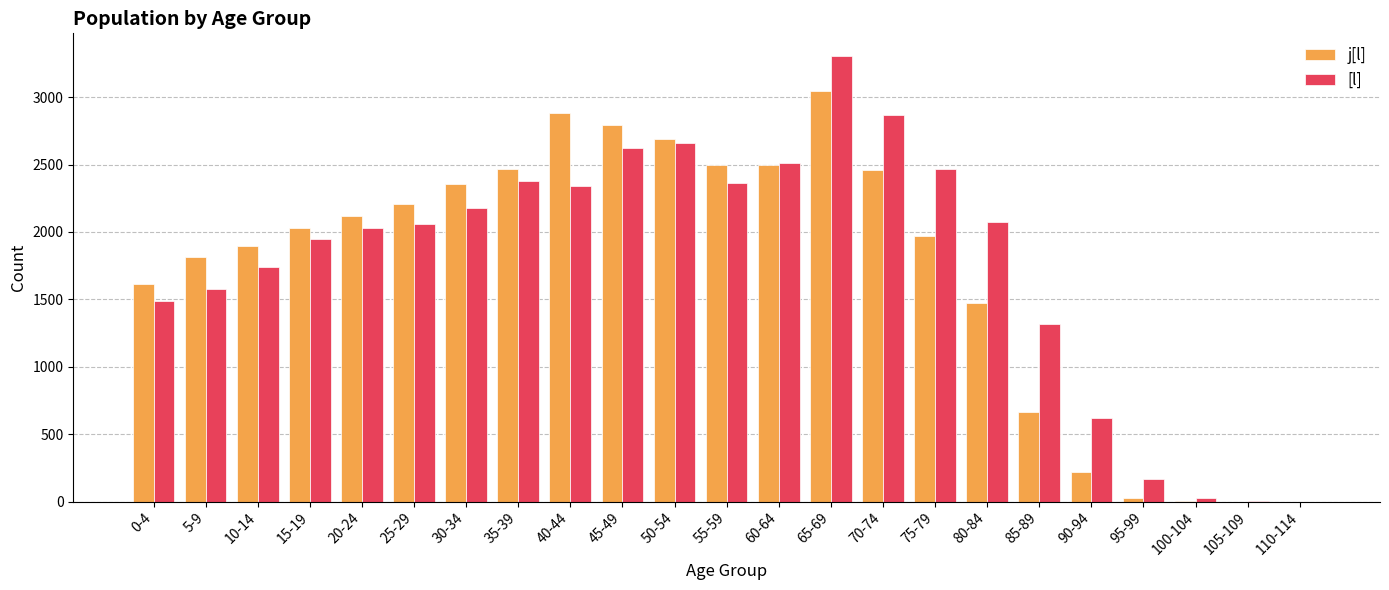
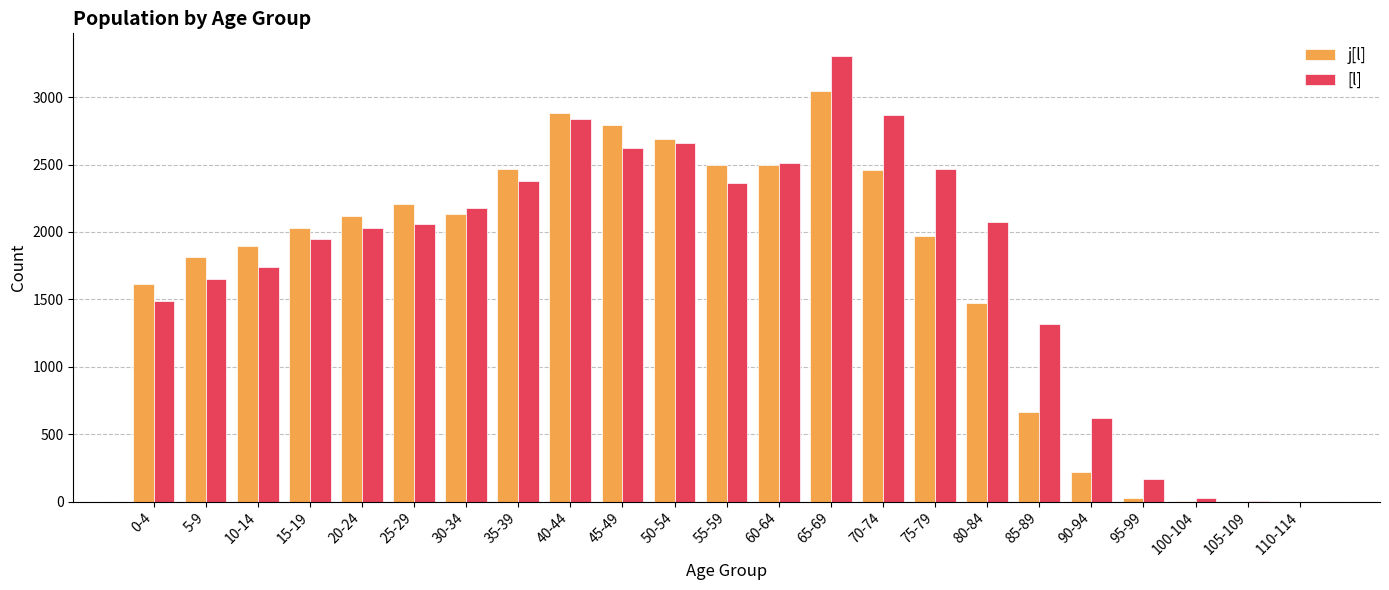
[l], 5-9: 1580 -> 1650
j[l], 30-34: 2350 -> 2130
[l], 40-44: 2340 -> 2840
